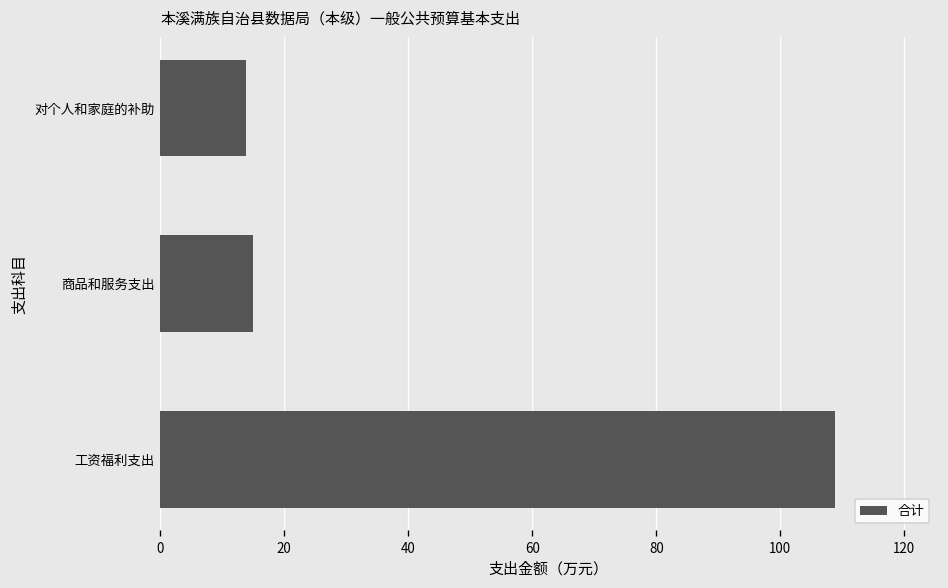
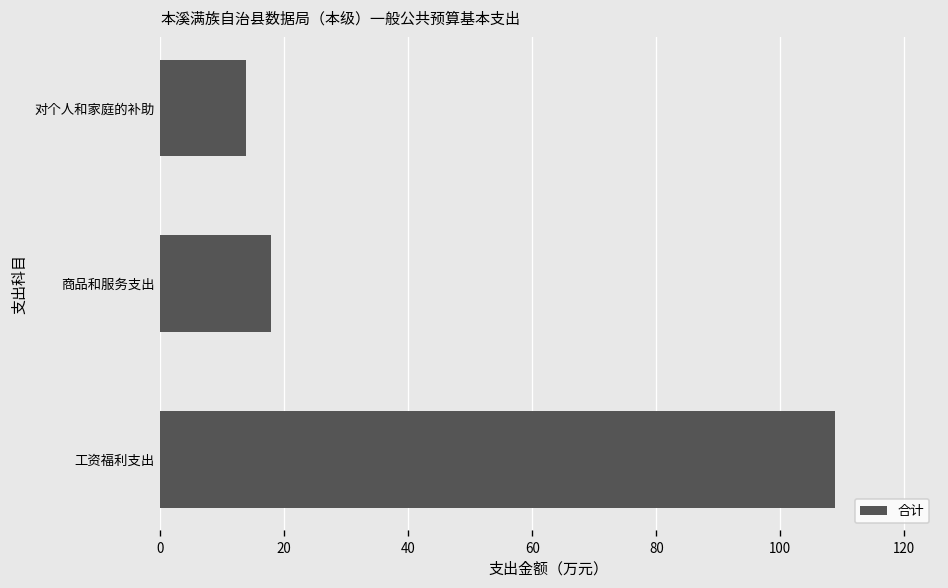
商品和服务支出: 15 -> 18
